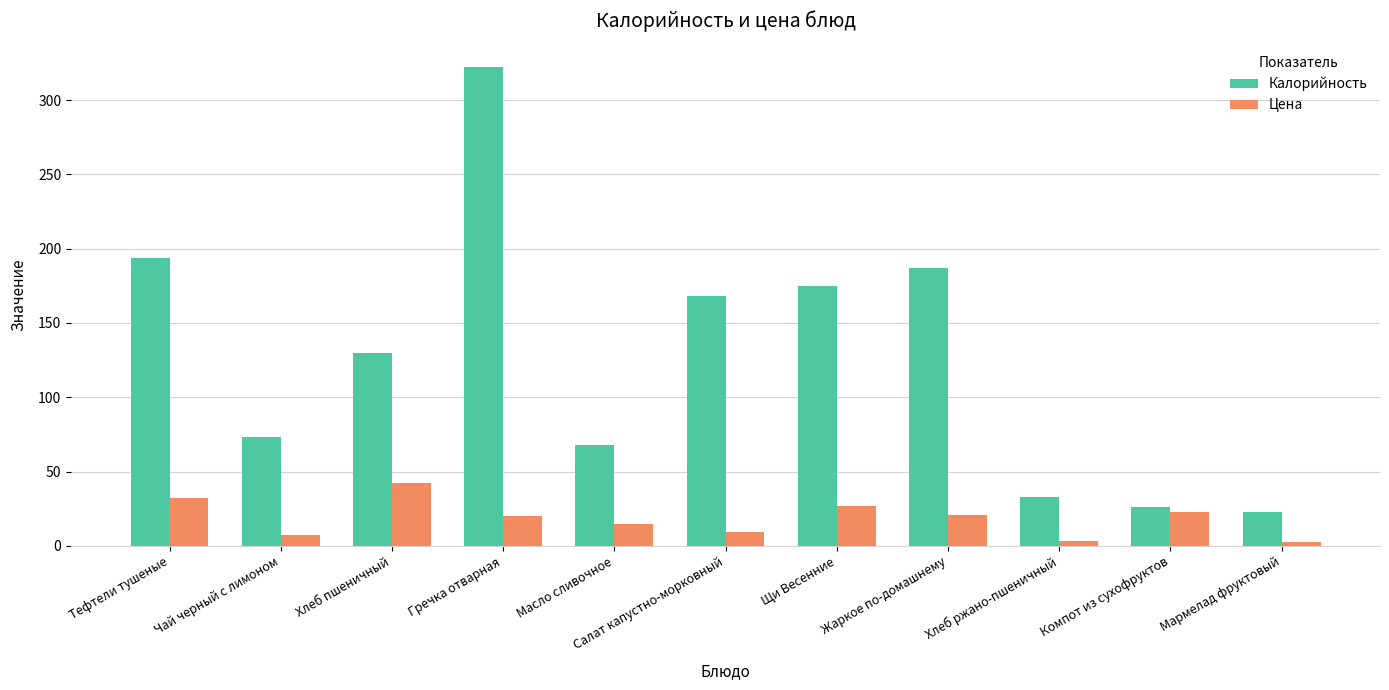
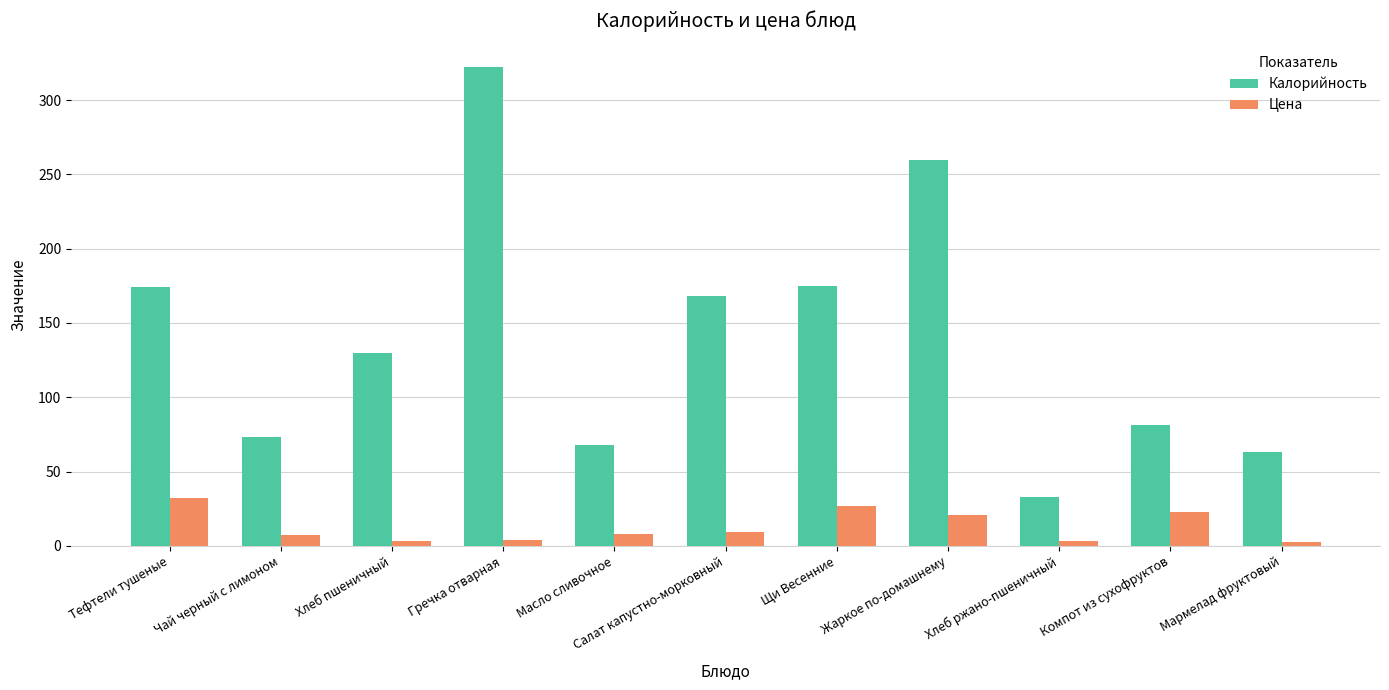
Калорийность, Тефтели тушеные: 194 -> 174
Цена, Хлеб пшеничный: 42 -> 3
Цена, Гречка отварная: 20 -> 4
Цена, Масло сливочное: 15 -> 8
Калорийность, Жаркое по-домашнему: 187 -> 260
Калорийность, Компот из сухофруктов: 26 -> 81
Калорийность, Мармелад фруктовый: 23 -> 63
